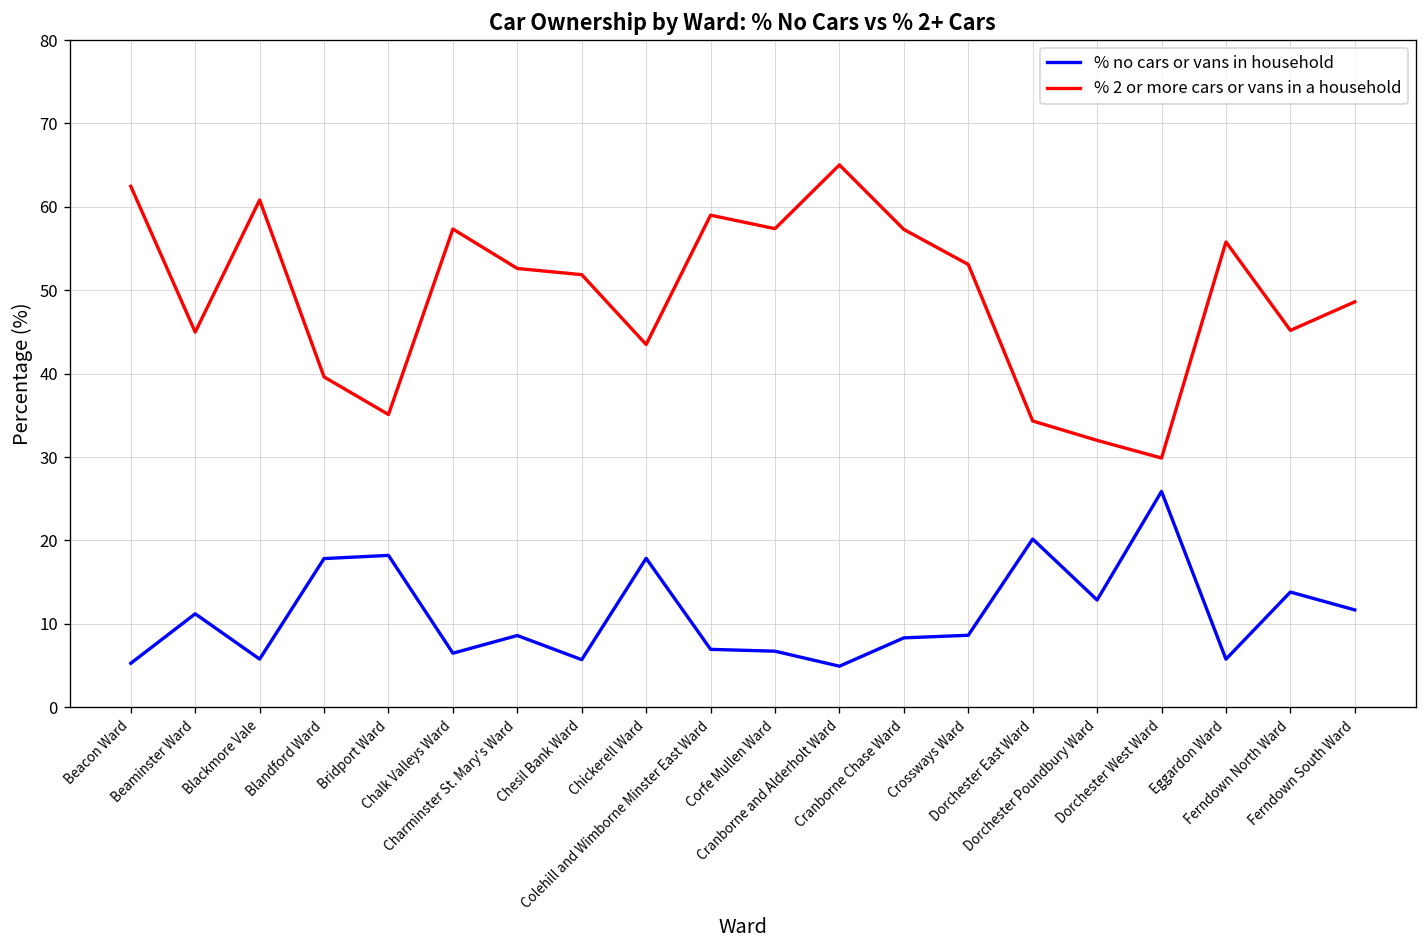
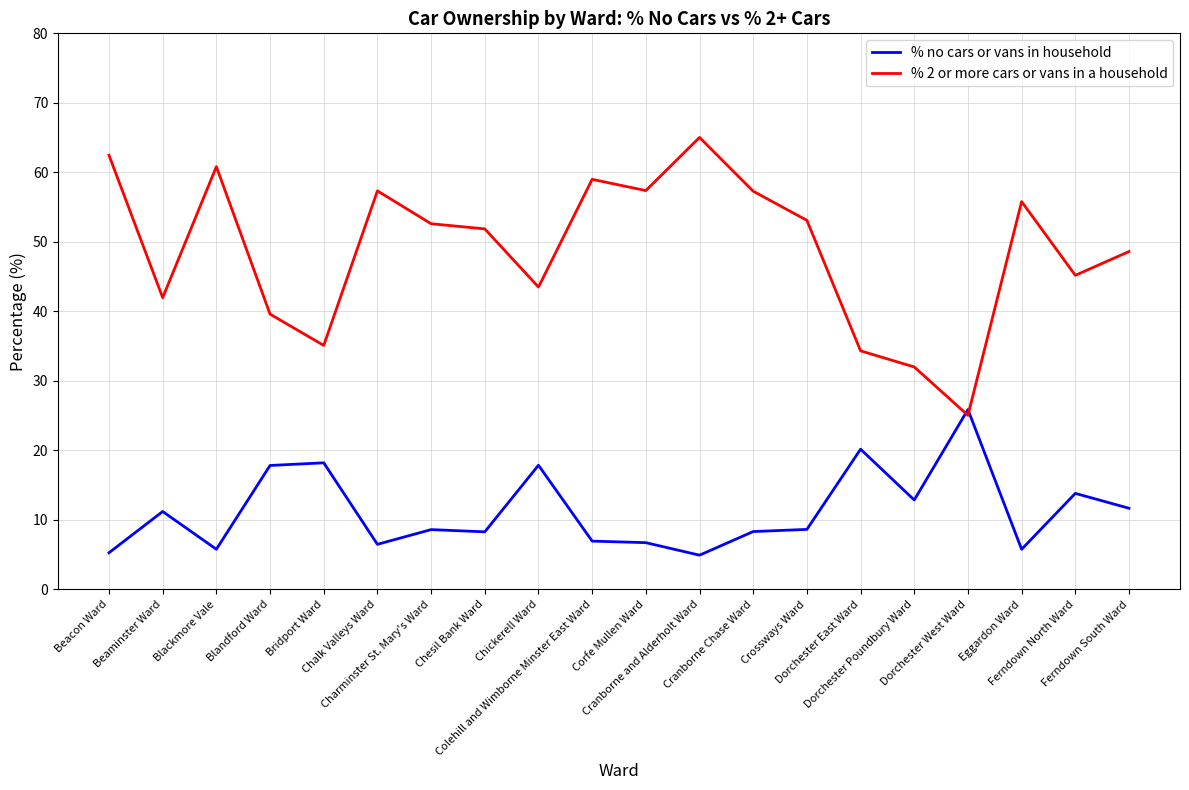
% 2 or more cars or vans in a household, Beaminster Ward: 45 -> 42
% no cars or vans in household, Chesil Bank Ward: 6 -> 8
% 2 or more cars or vans in a household, Dorchester West Ward: 30 -> 25
